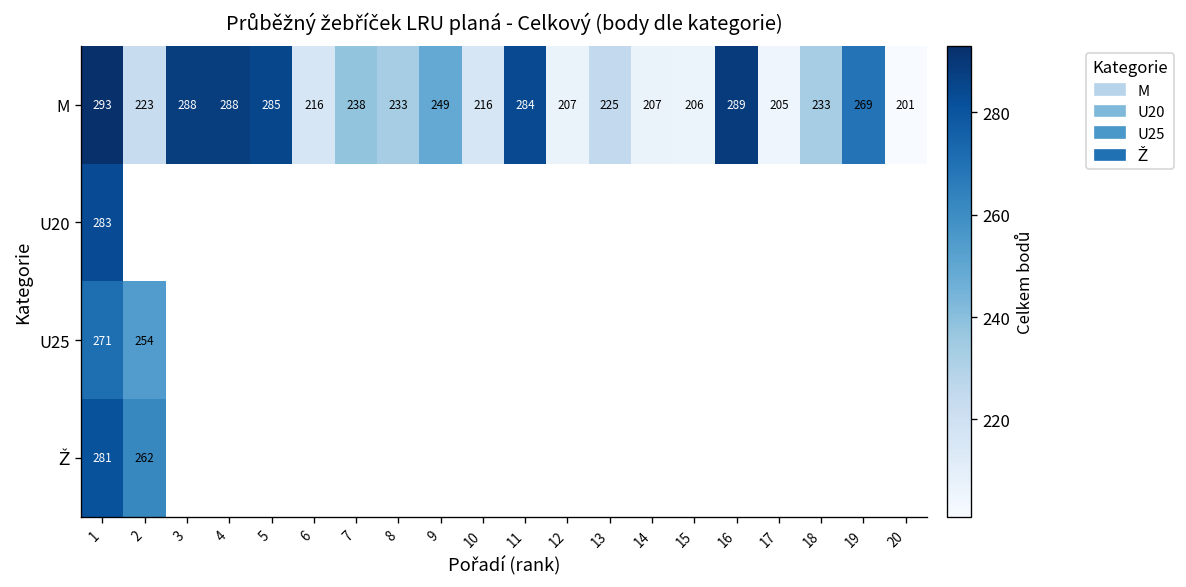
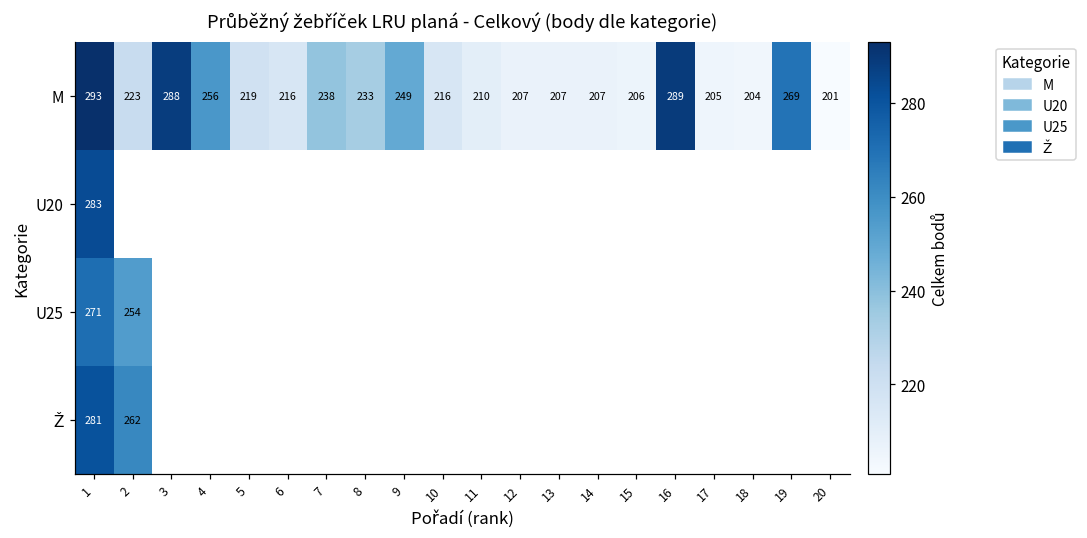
M, 4: 288 -> 256
M, 5: 285 -> 219
M, 11: 284 -> 210
M, 13: 225 -> 207
M, 18: 233 -> 204
